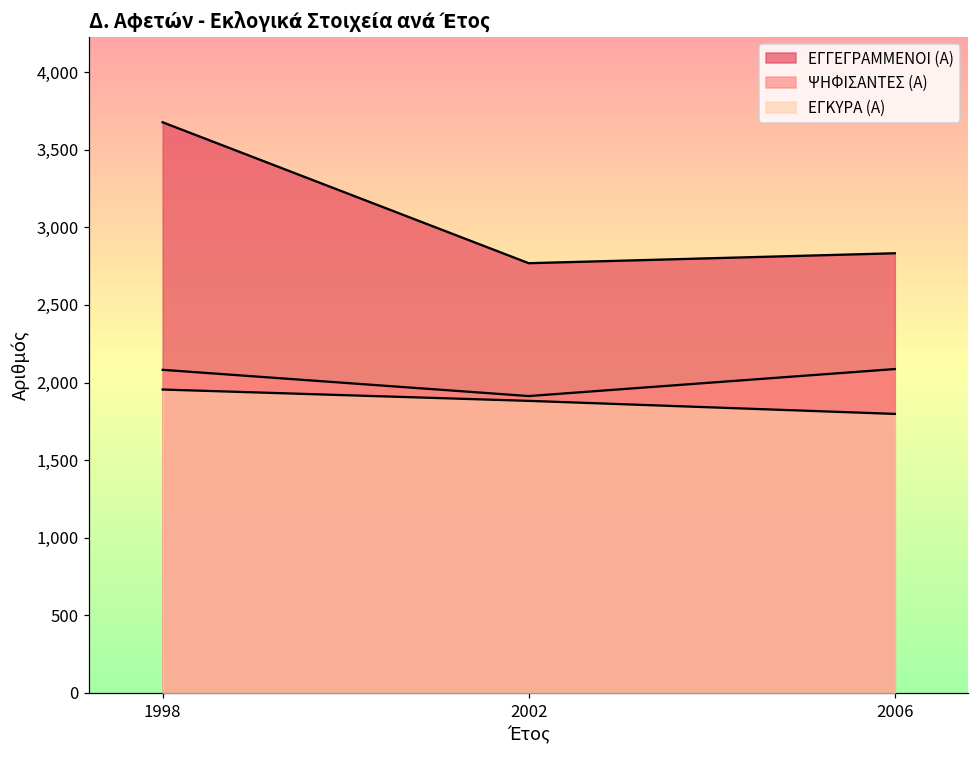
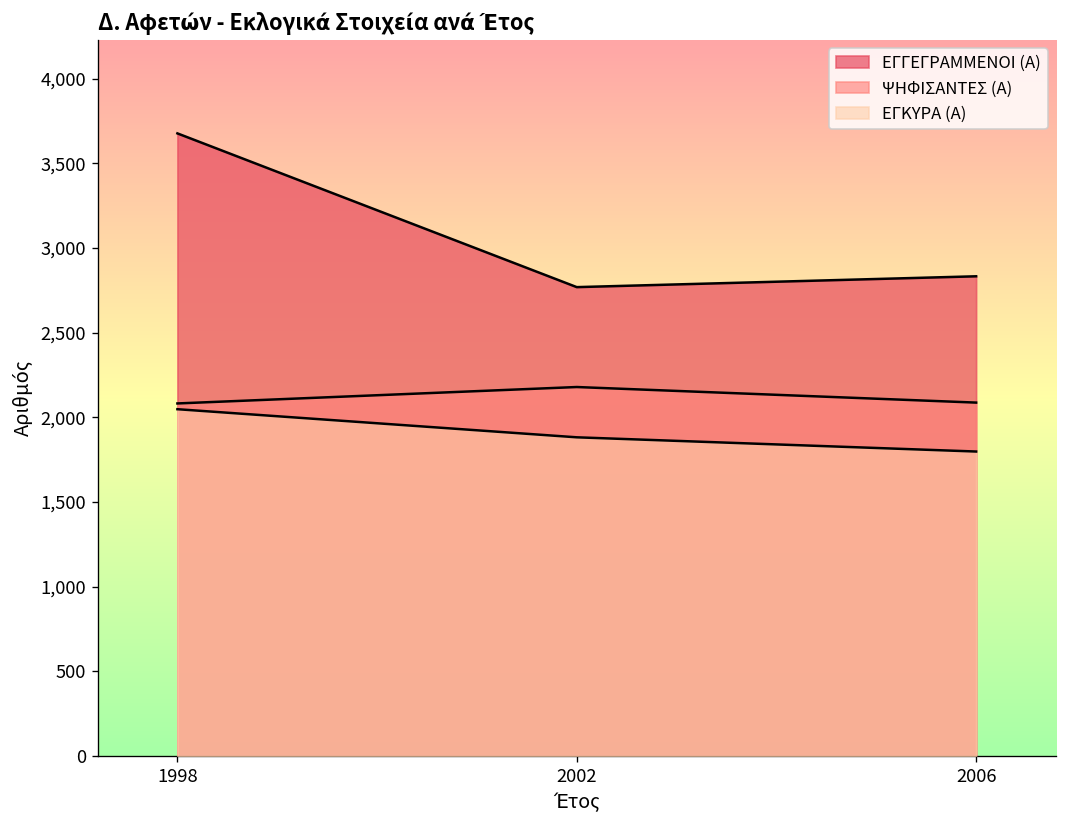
ΕΓΚΥΡΑ (Α), 1998: 1,960 -> 2,050
ΨΗΦΙΣΑΝΤΕΣ (Α), 2002: 1,910 -> 2,180
